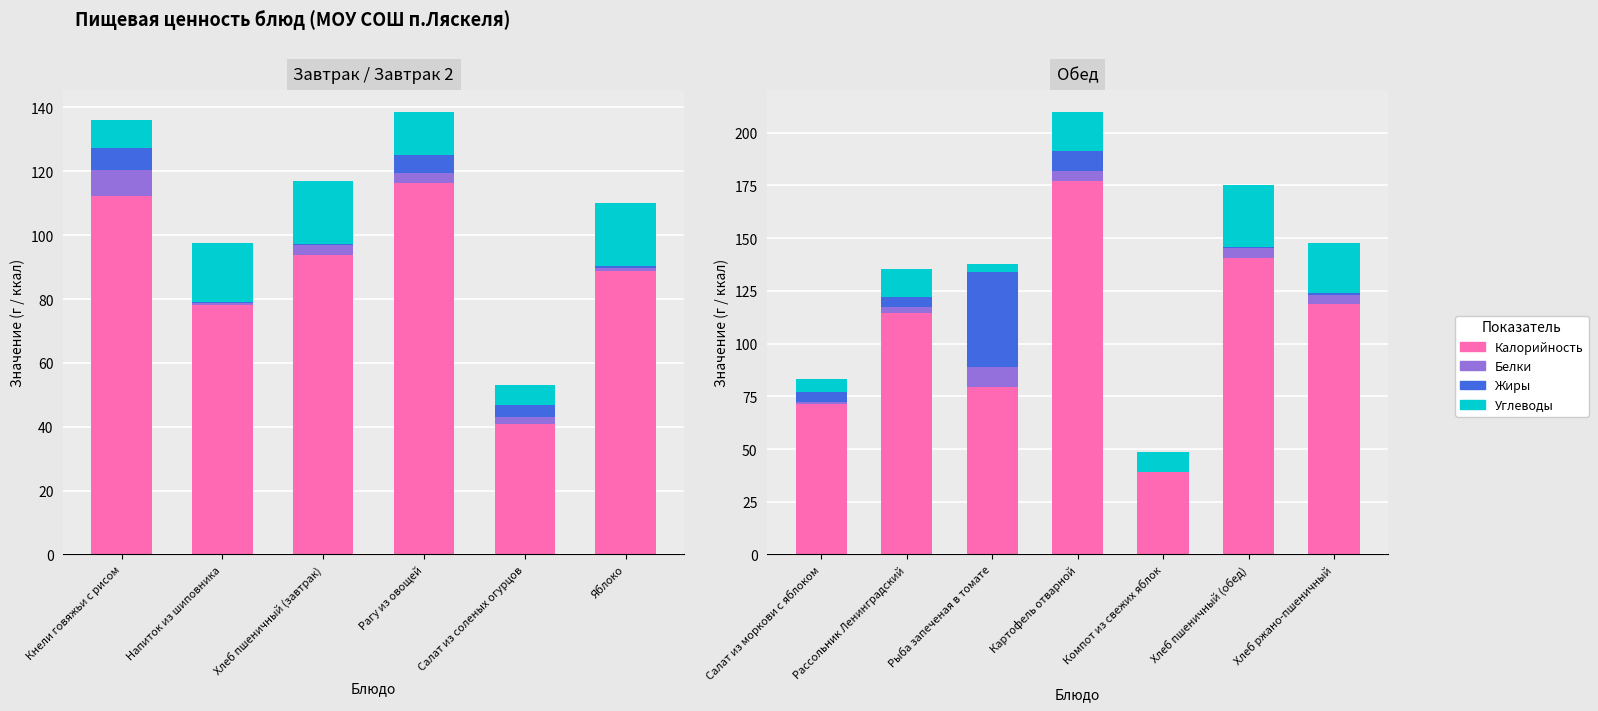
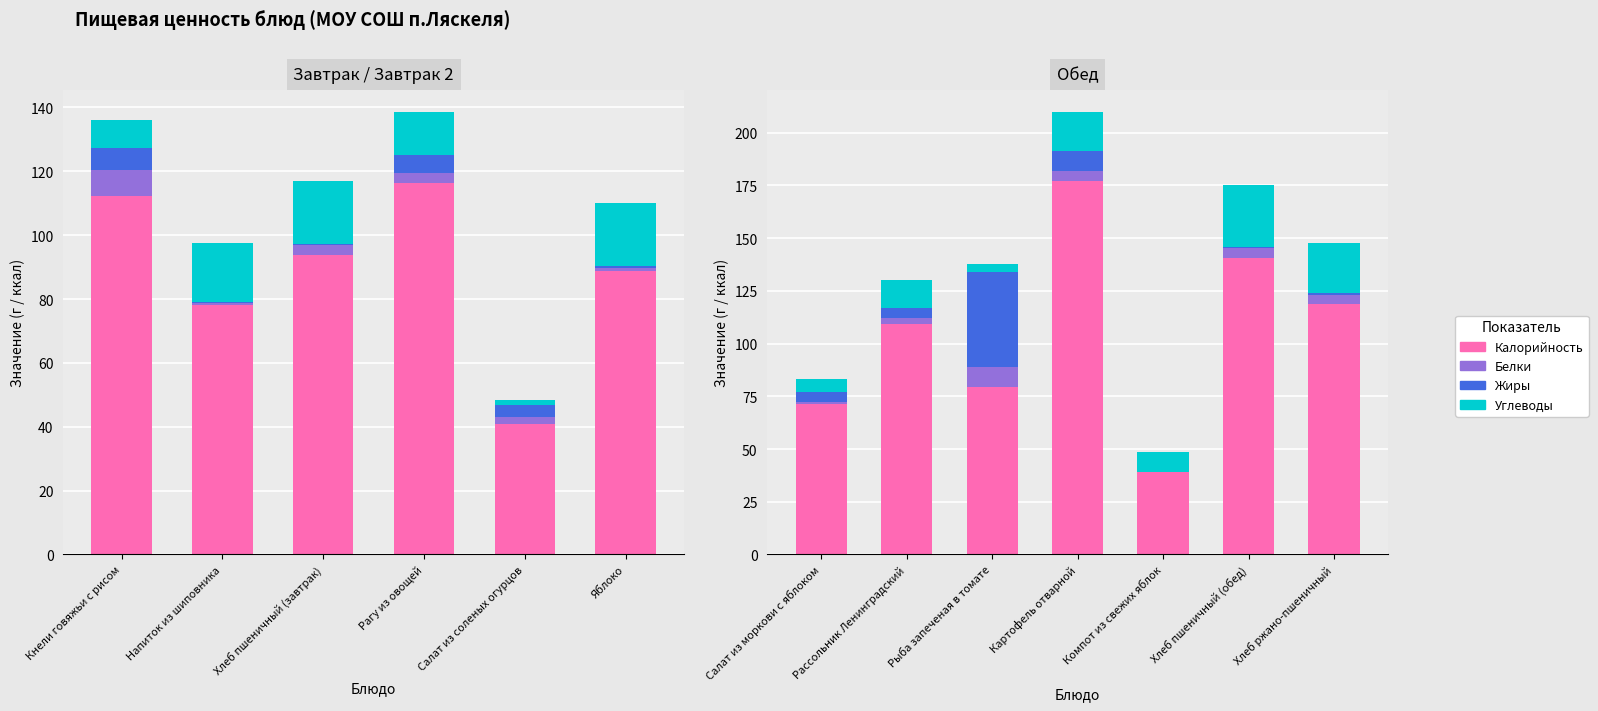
Завтрак / Завтрак 2, Углеводы, Салат из соленых огурцов: 6 -> 2
Обед, Калорийность, Рассольник Ленинградский: 115 -> 109
